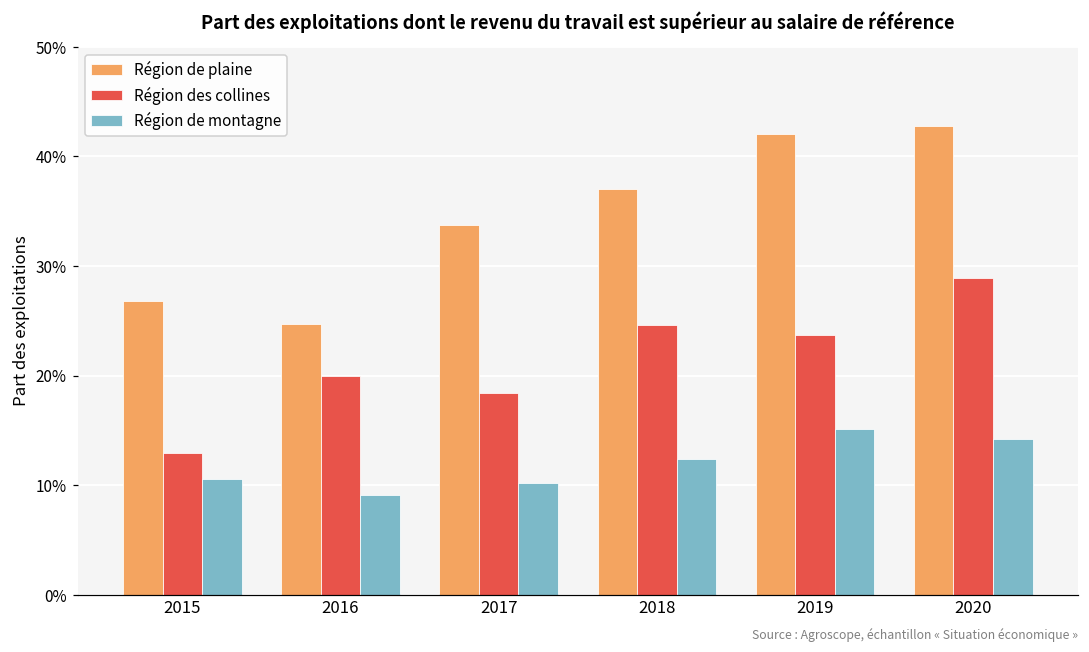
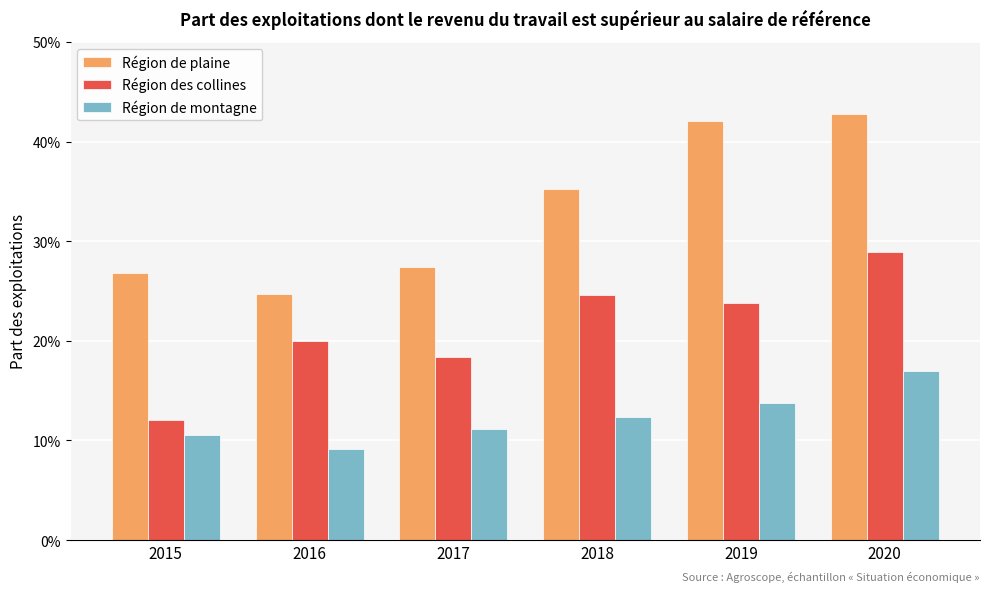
Région des collines, 2015: 13% -> 12%
Région de plaine, 2017: 34% -> 27%
Région de montagne, 2017: 10% -> 11%
Région de plaine, 2018: 37% -> 35%
Région de montagne, 2019: 15% -> 14%
Région de montagne, 2020: 14% -> 17%
